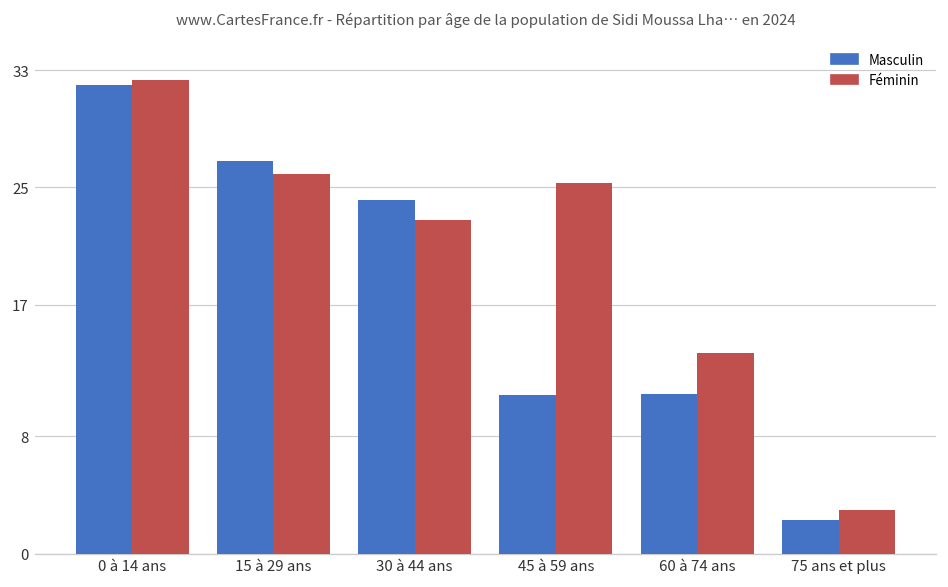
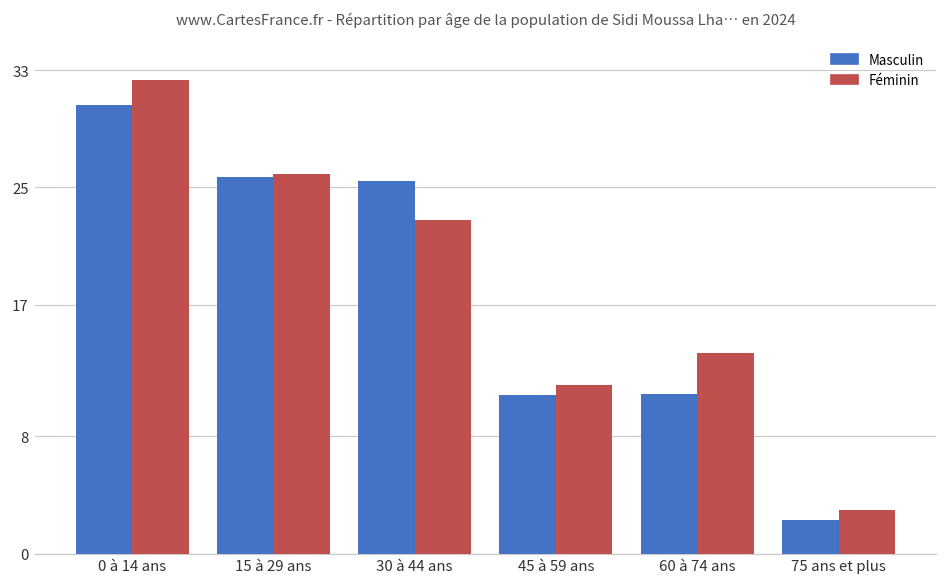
Masculin, 0 à 14 ans: 32.0 -> 30.6
Masculin, 15 à 29 ans: 26.8 -> 25.7
Masculin, 30 à 44 ans: 24.1 -> 25.4
Féminin, 45 à 59 ans: 25.3 -> 11.5
